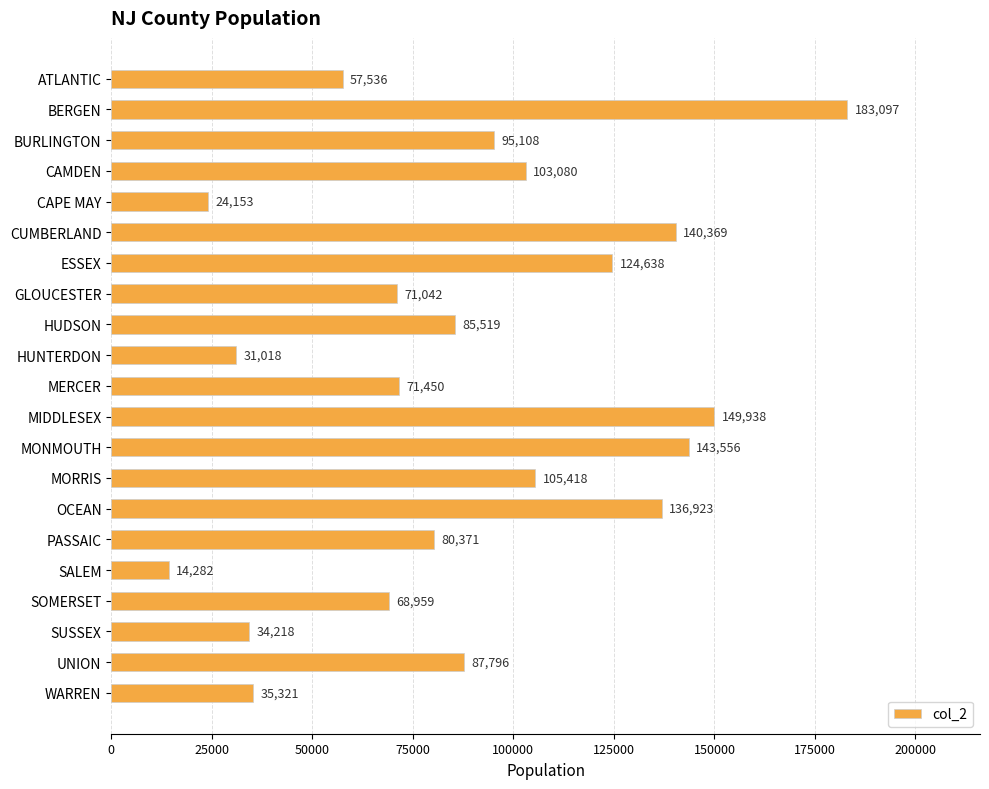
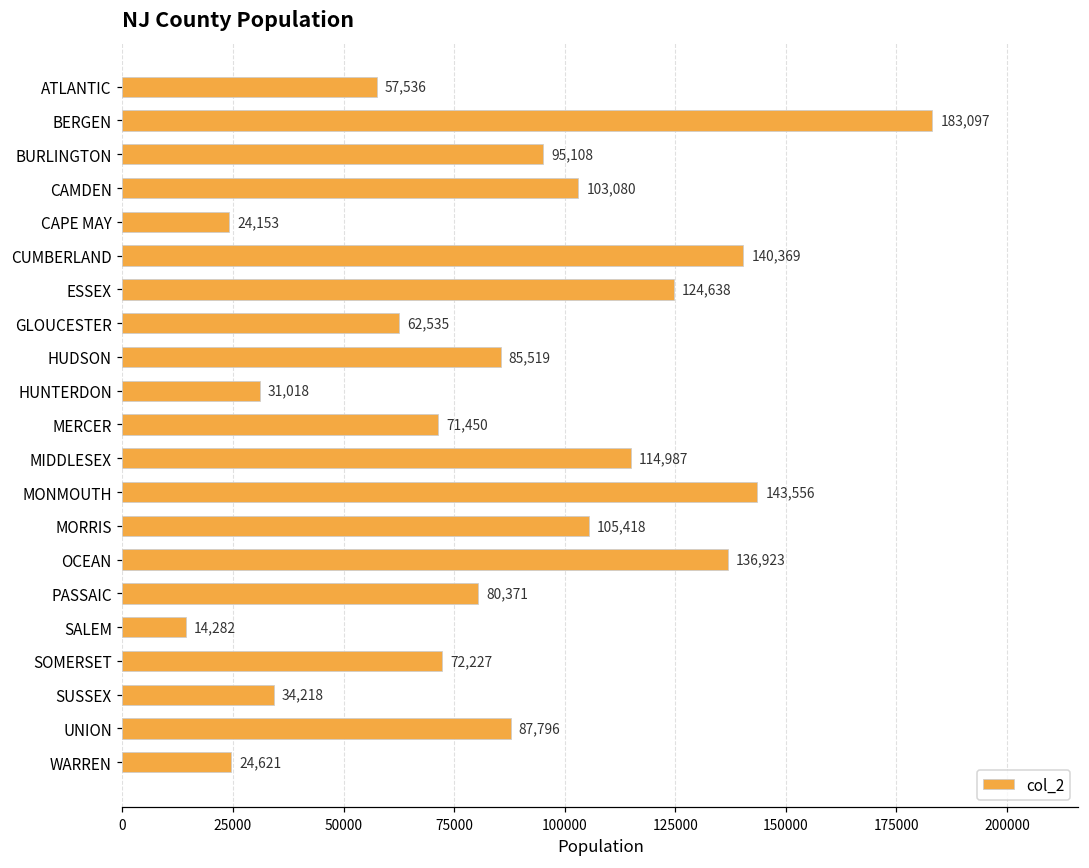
GLOUCESTER: 71,042 -> 62,535
MIDDLESEX: 149,938 -> 114,987
SOMERSET: 68,959 -> 72,227
WARREN: 35,321 -> 24,621
